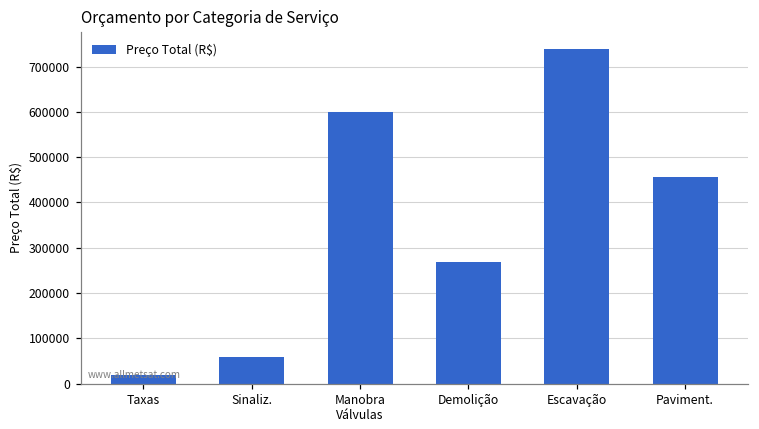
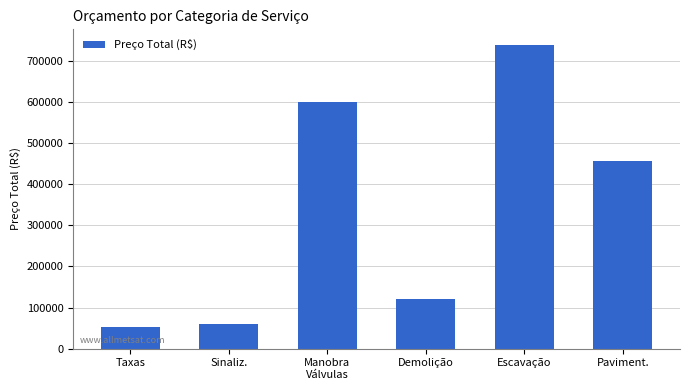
Taxas: 20000 -> 50000
Demolição: 270000 -> 120000
